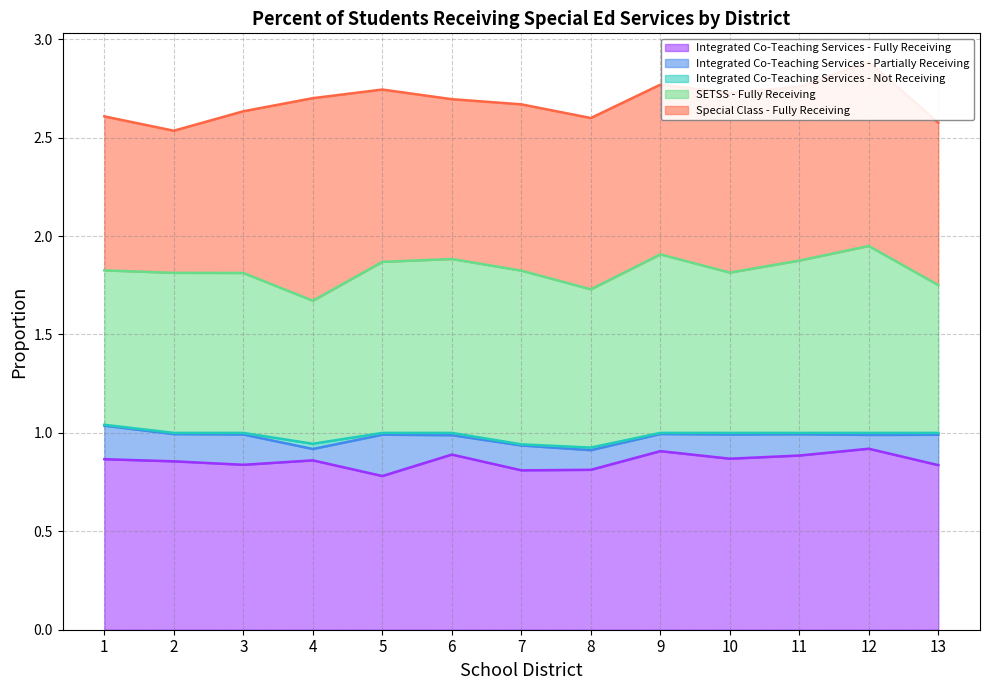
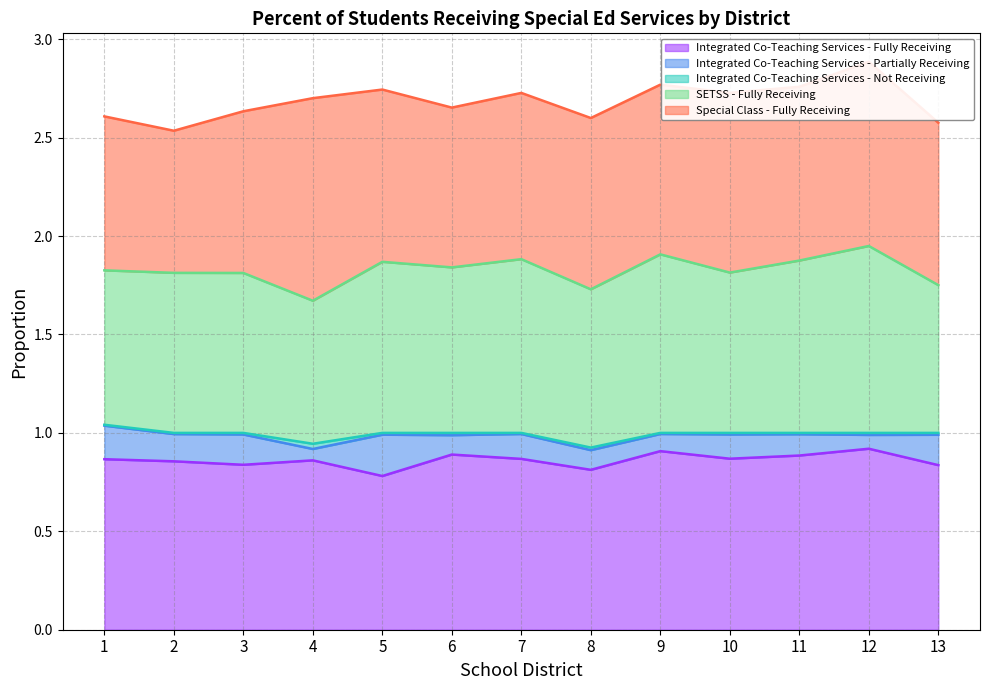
SETSS - Fully Receiving, 6: 1.88 -> 1.84
Integrated Co-Teaching Services - Fully Receiving, 7: 0.81 -> 0.87
